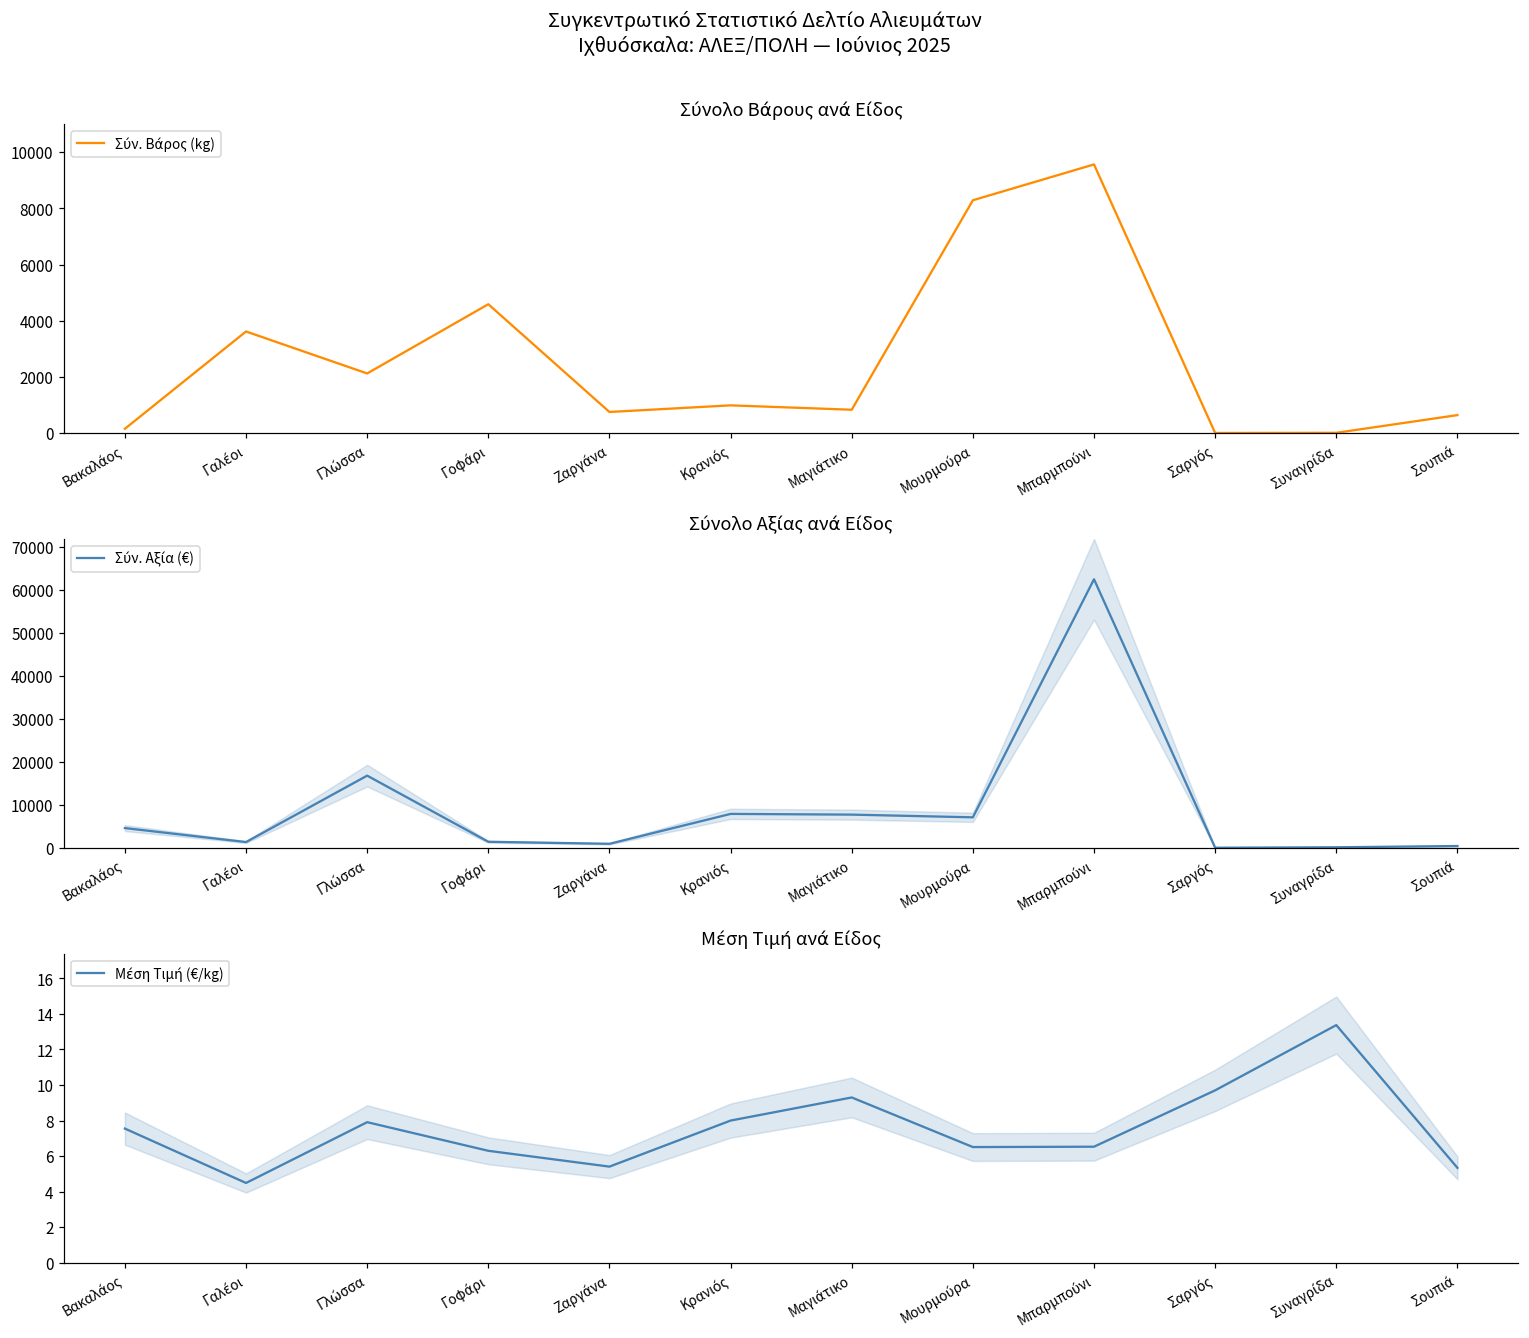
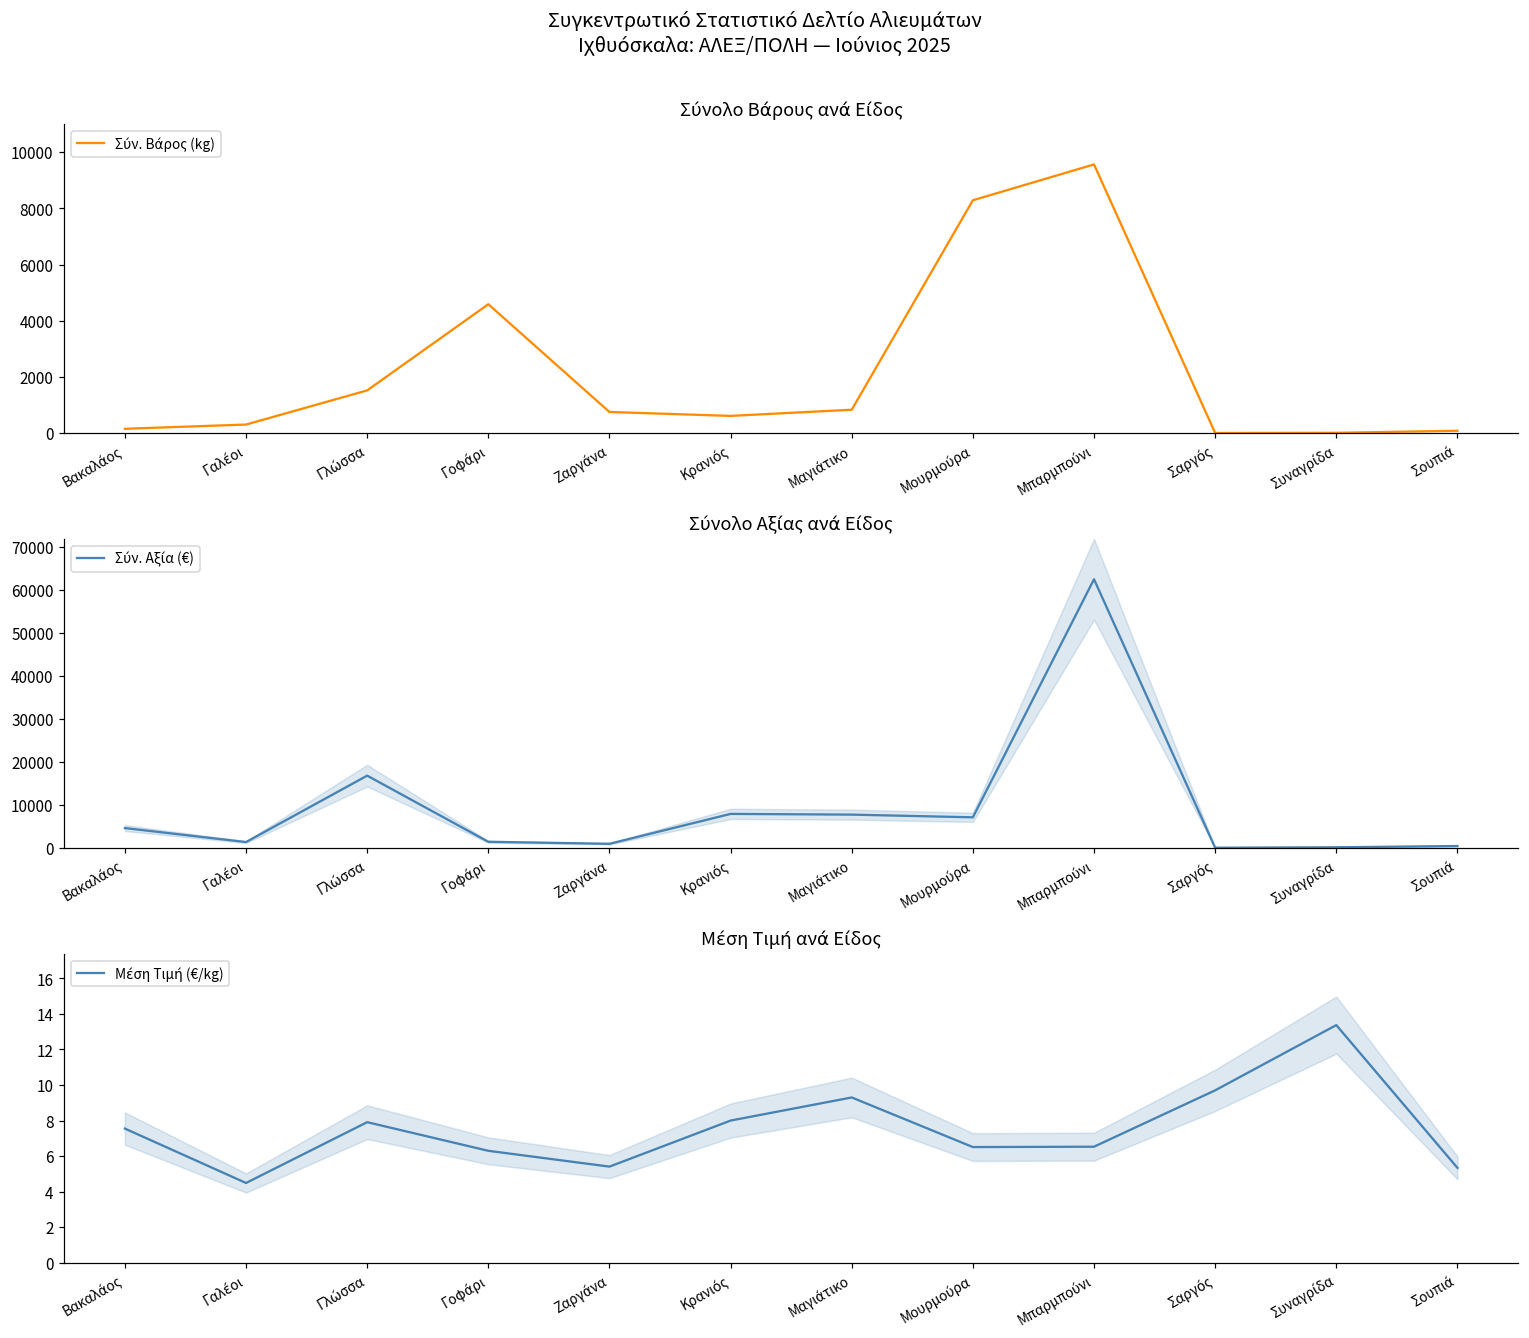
Σύνολο Βάρους ανά Είδος, Γαλέοι: 3600 -> 300
Σύνολο Βάρους ανά Είδος, Γλώσσα: 2100 -> 1500
Σύνολο Βάρους ανά Είδος, Κρανιός: 1000 -> 600
Σύνολο Βάρους ανά Είδος, Σουπιά: 600 -> 100
